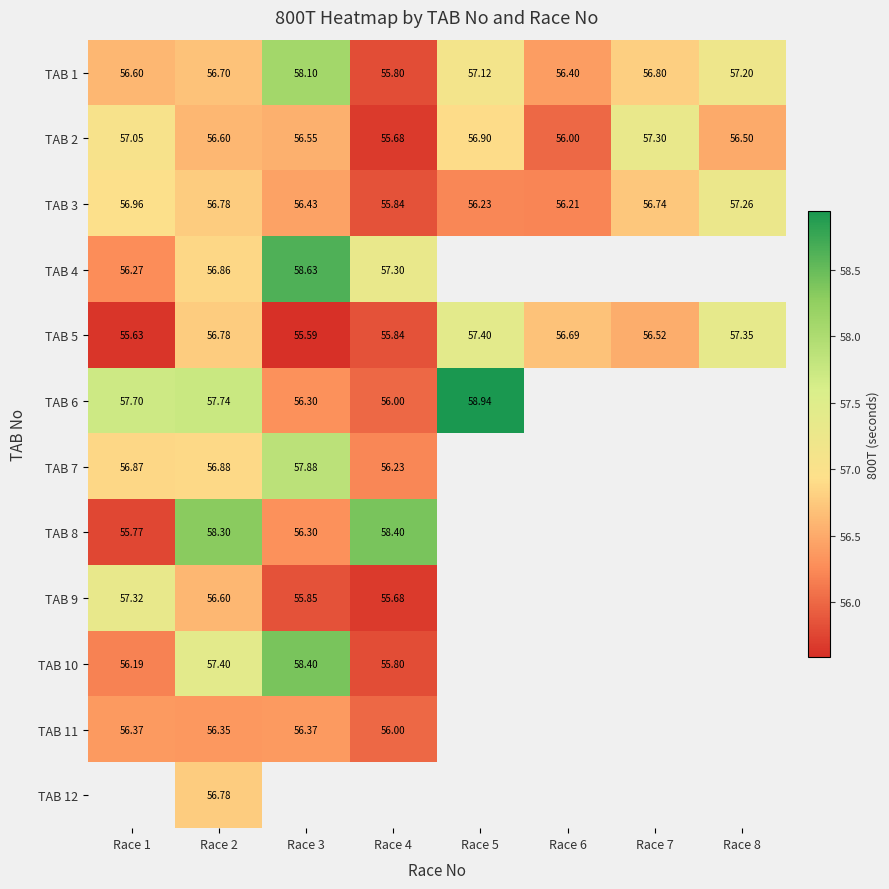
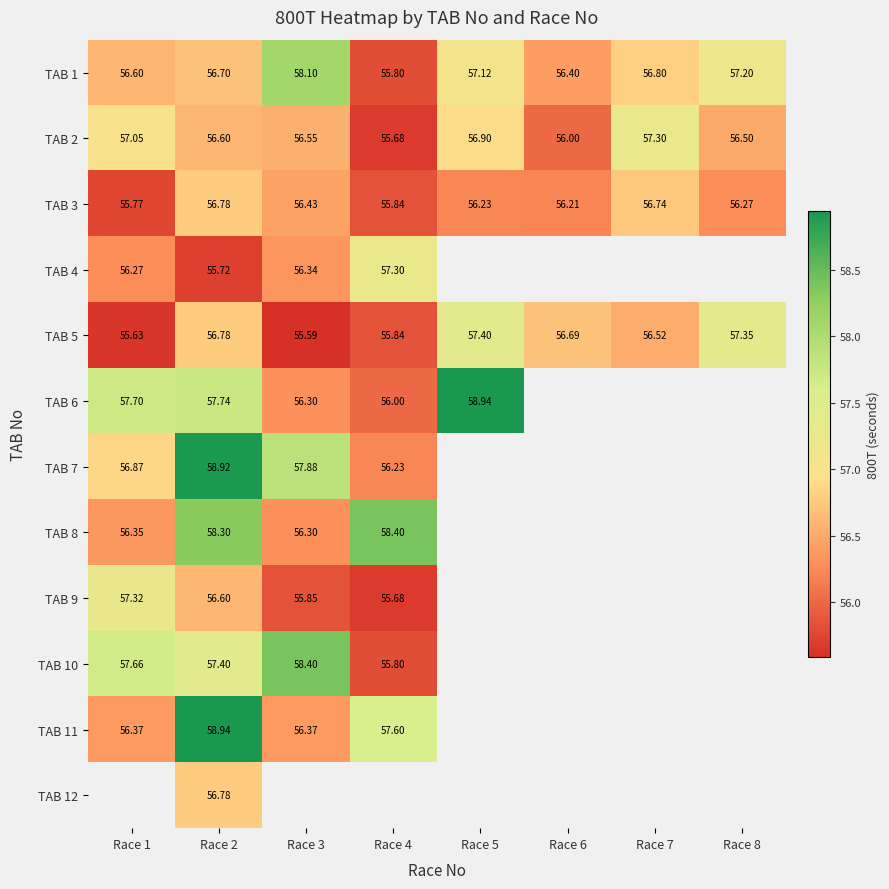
TAB 3, Race 1: 56.96 -> 55.77
TAB 3, Race 8: 57.26 -> 56.27
TAB 4, Race 2: 56.86 -> 55.72
TAB 4, Race 3: 58.63 -> 56.34
TAB 7, Race 2: 56.88 -> 58.92
TAB 8, Race 1: 55.77 -> 56.35
TAB 10, Race 1: 56.19 -> 57.66
TAB 11, Race 2: 56.35 -> 58.94
TAB 11, Race 4: 56.00 -> 57.60
